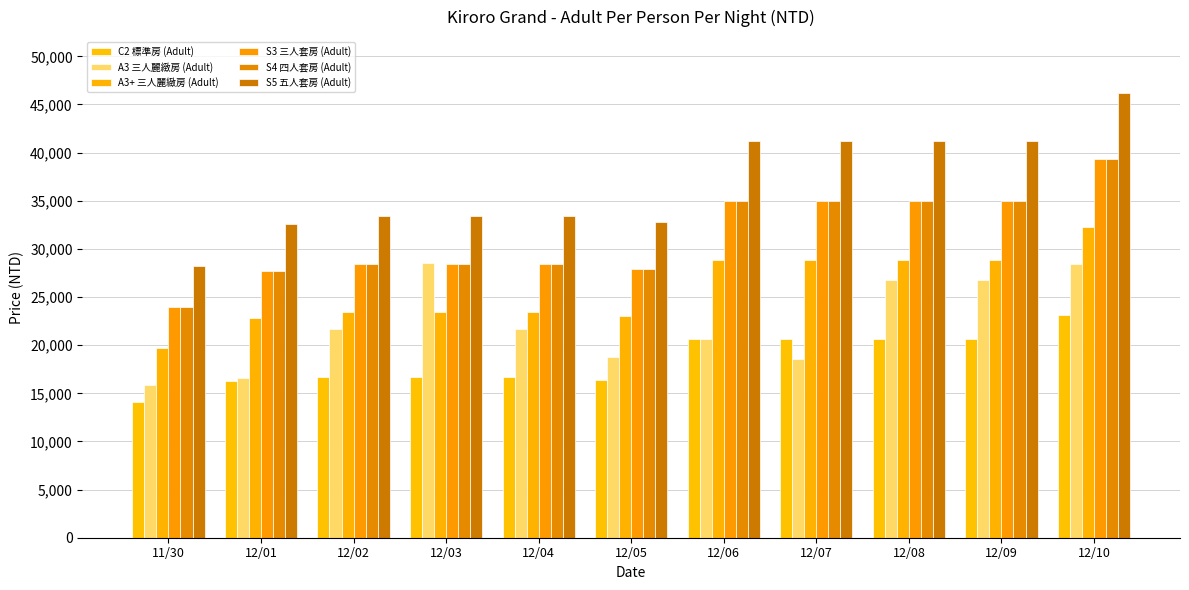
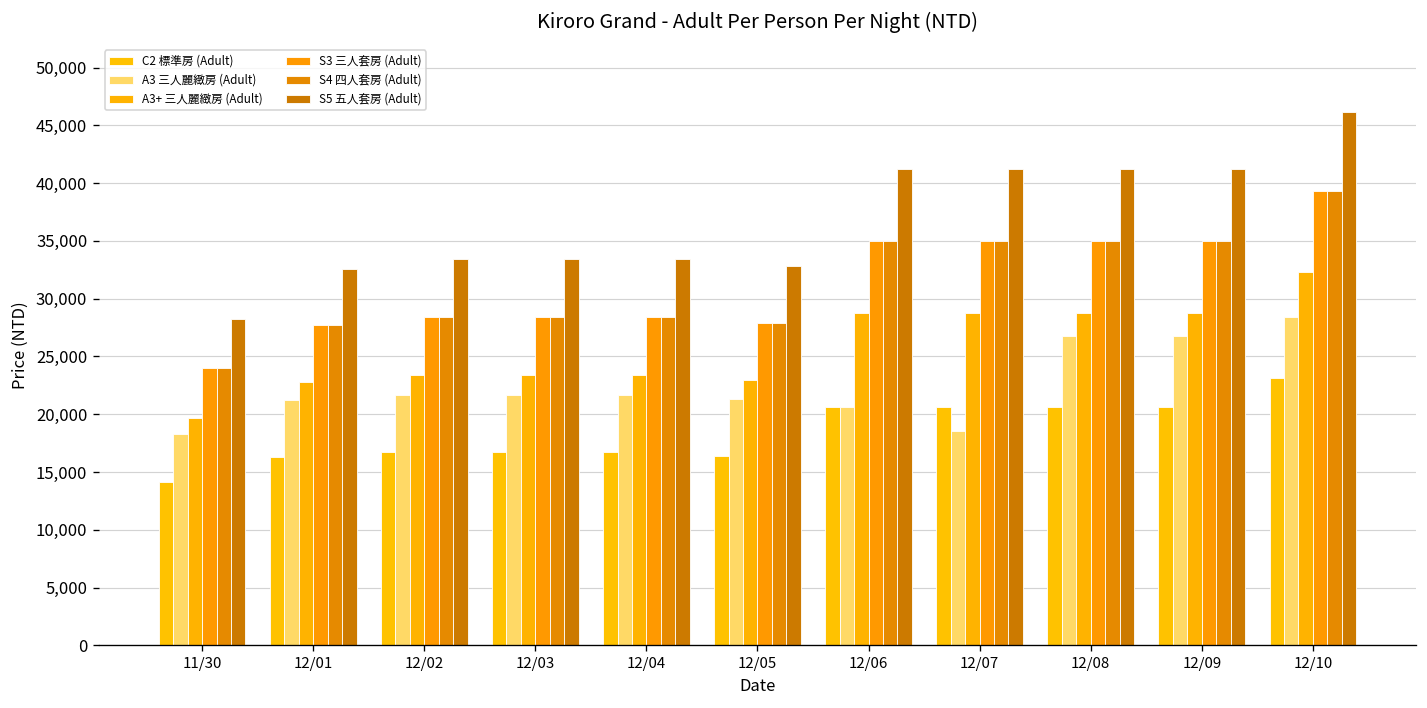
A3 三人麗緻房 (Adult), 11/30: 16,000 -> 18,000
A3 三人麗緻房 (Adult), 12/01: 17,000 -> 21,000
A3 三人麗緻房 (Adult), 12/03: 29,000 -> 22,000
A3 三人麗緻房 (Adult), 12/05: 19,000 -> 21,000
